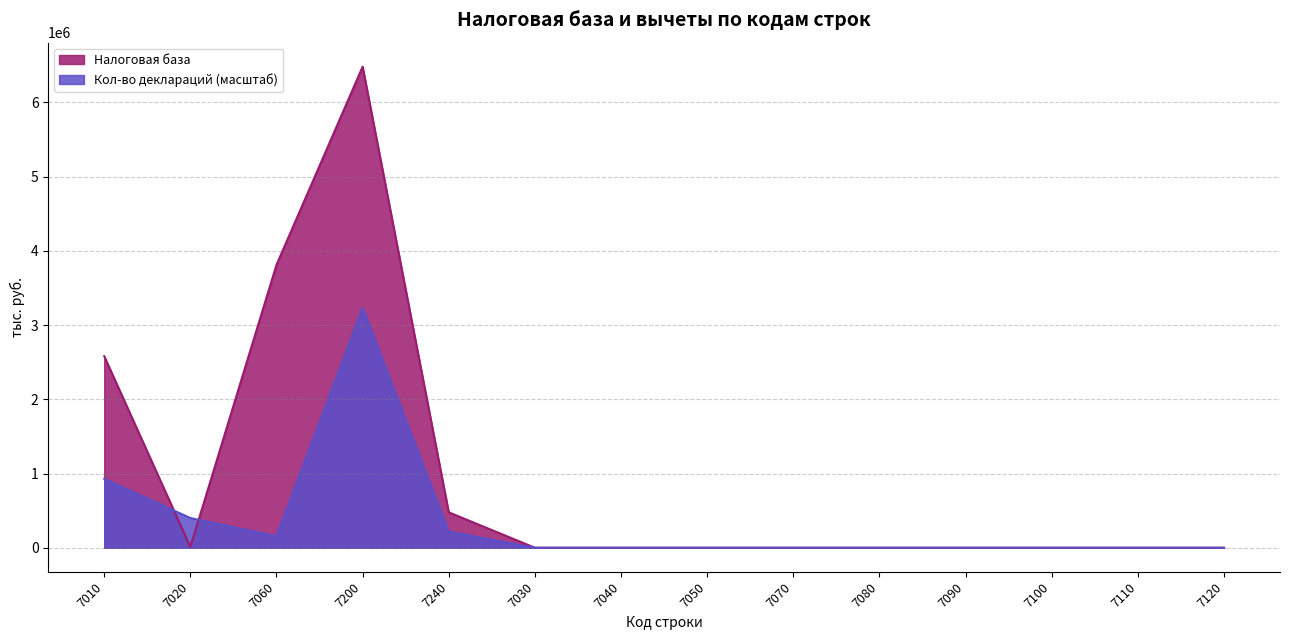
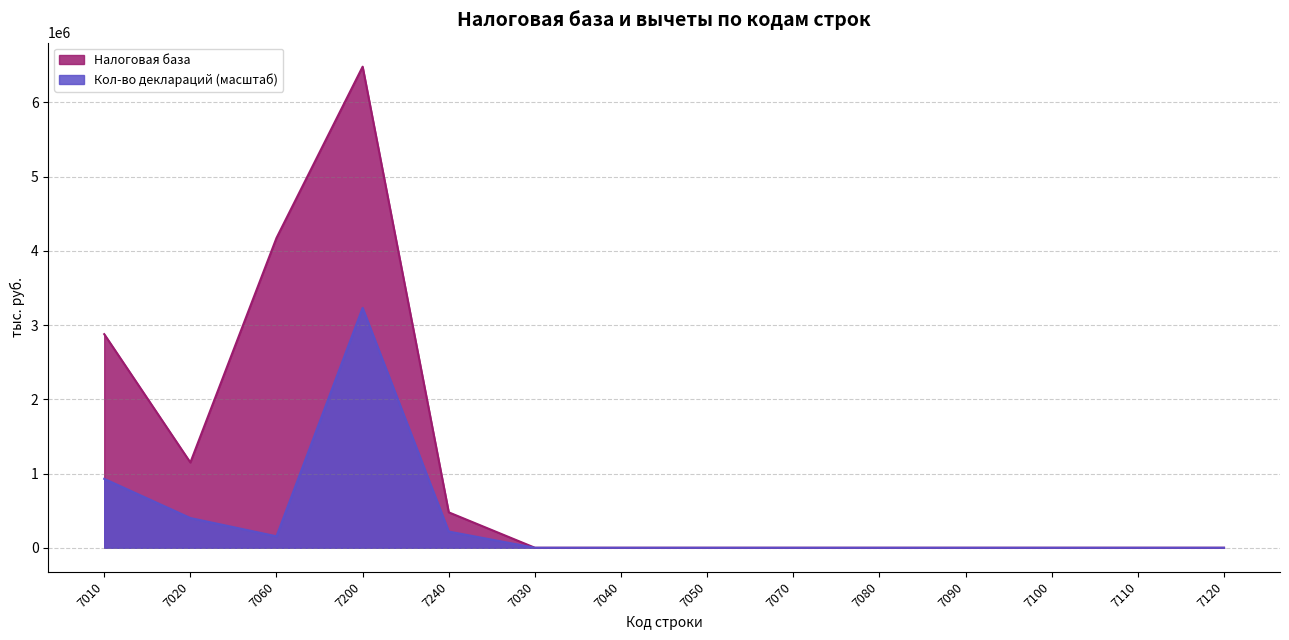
Налоговая база, 7010: 2600000 -> 2900000
Налоговая база, 7020: 0 -> 1100000
Налоговая база, 7060: 3800000 -> 4200000
